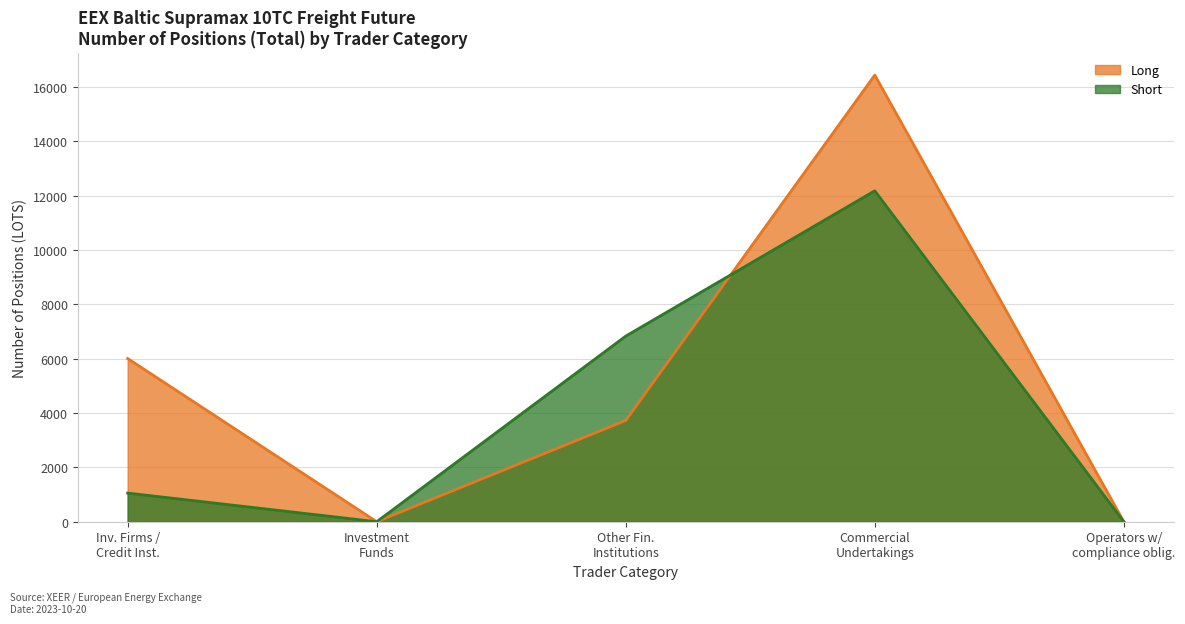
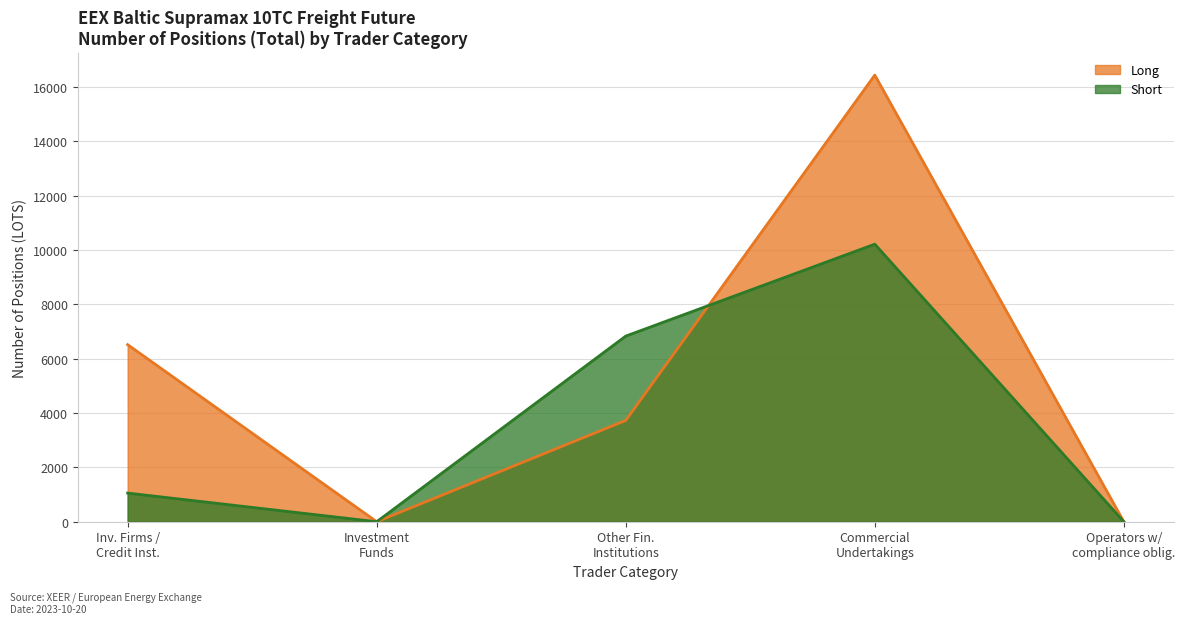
Long, Inv. Firms / Credit Inst.: 6000 -> 6500
Short, Commercial Undertakings: 12200 -> 10200
